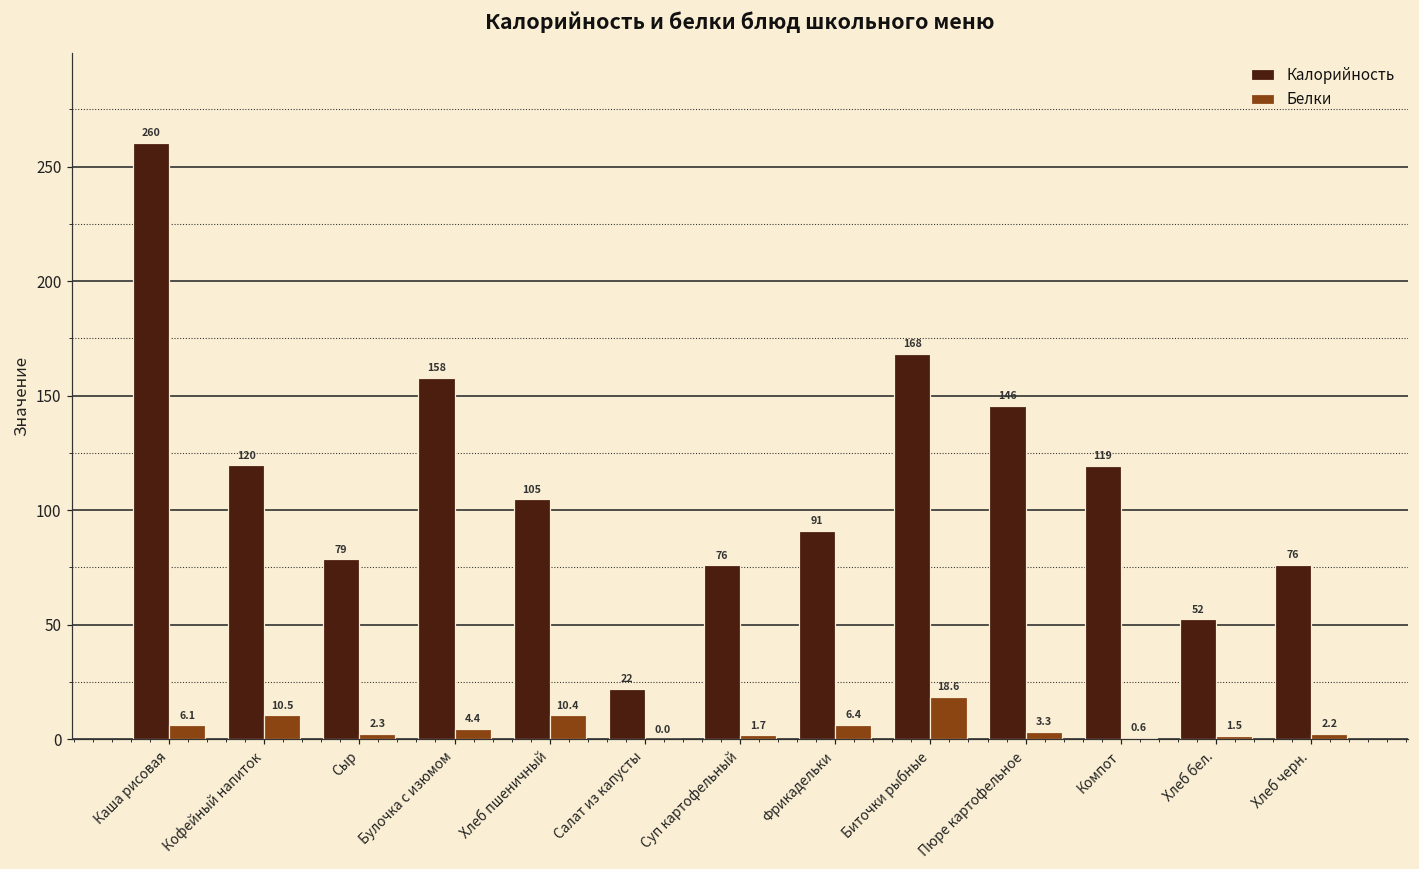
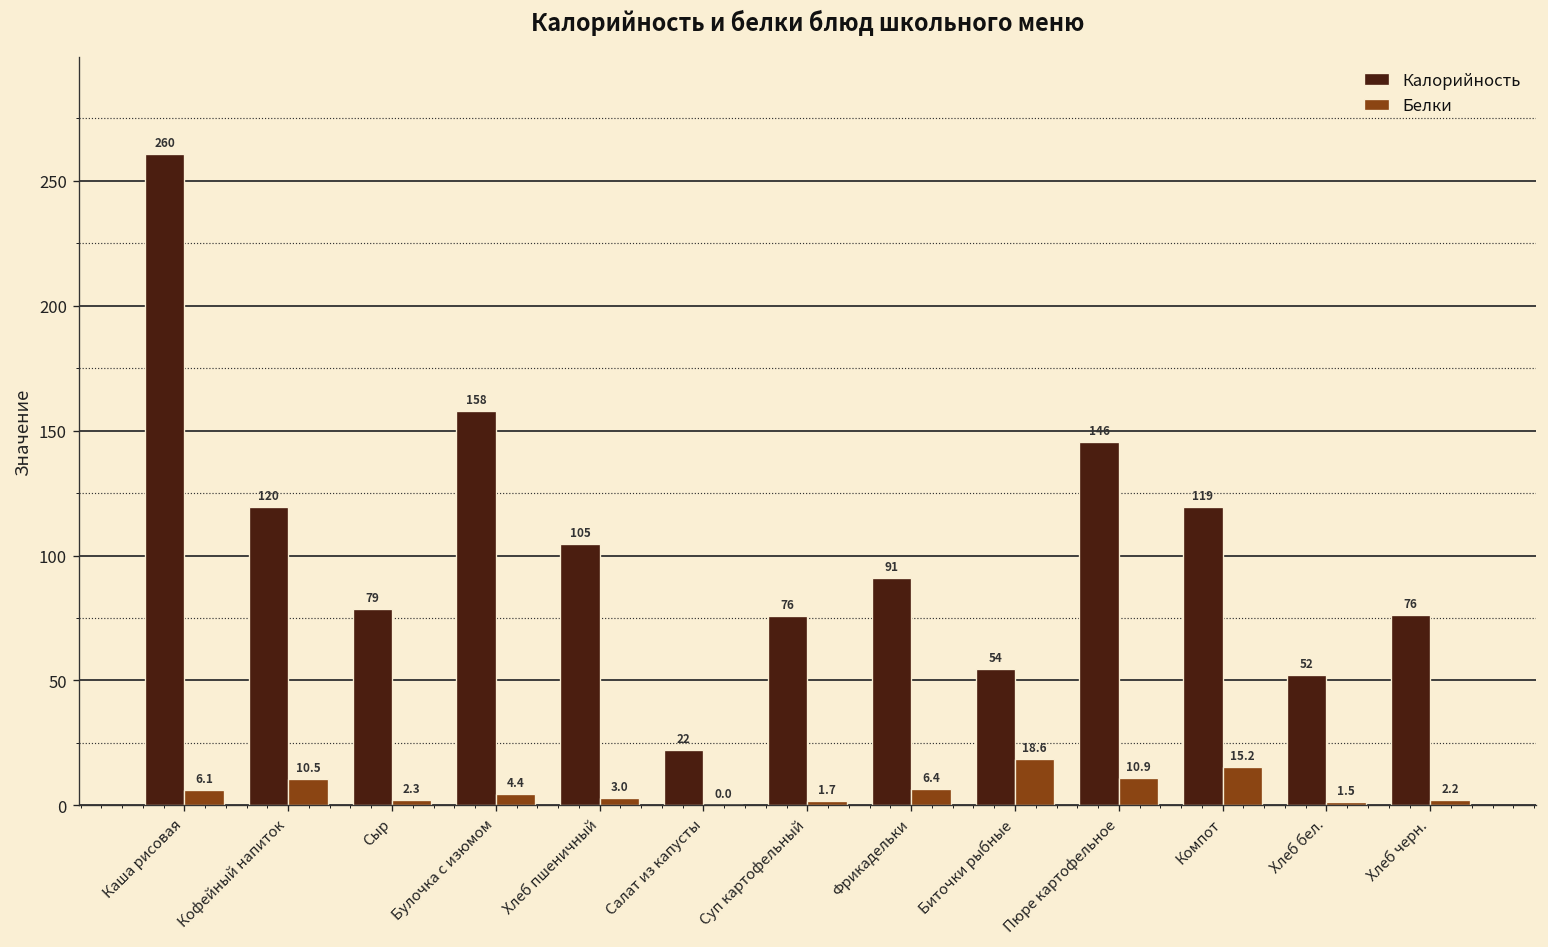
Белки, Хлеб пшеничный: 10.4 -> 3.0
Калорийность, Биточки рыбные: 168 -> 54
Белки, Пюре картофельное: 3.3 -> 10.9
Белки, Компот: 0.6 -> 15.2
